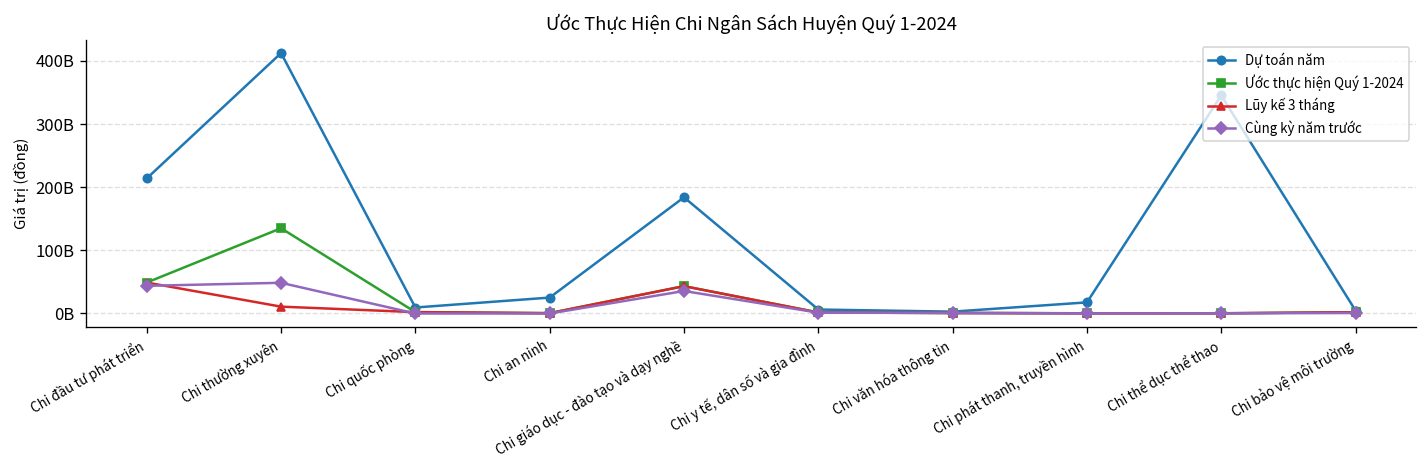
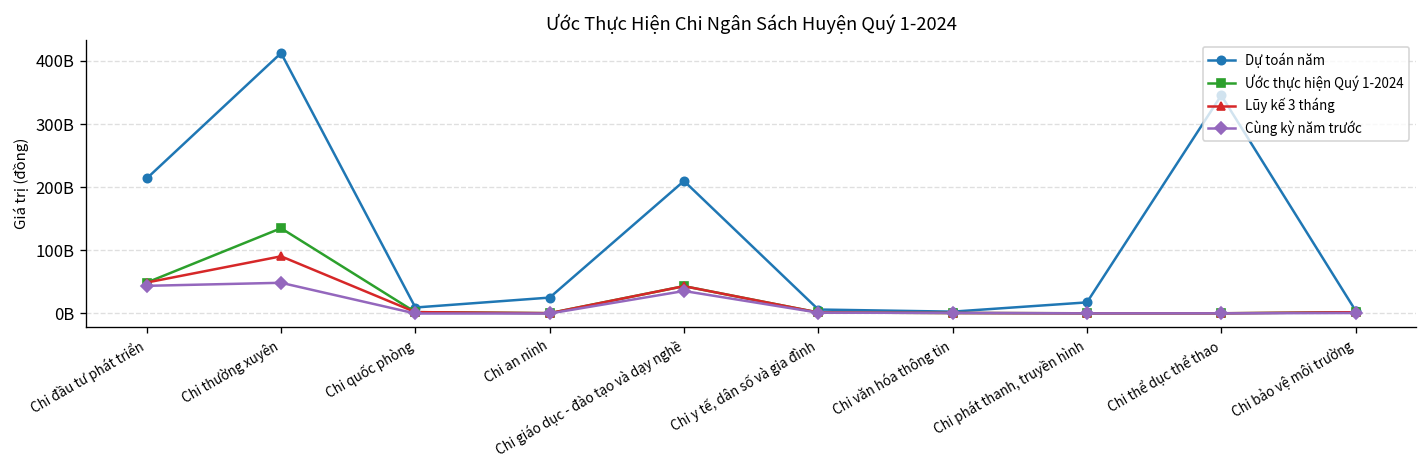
Lũy kế 3 tháng, Chi thường xuyên: 10000000000 -> 90000000000
Dự toán năm, Chi giáo dục - đào tạo và dạy nghề: 180000000000 -> 210000000000
